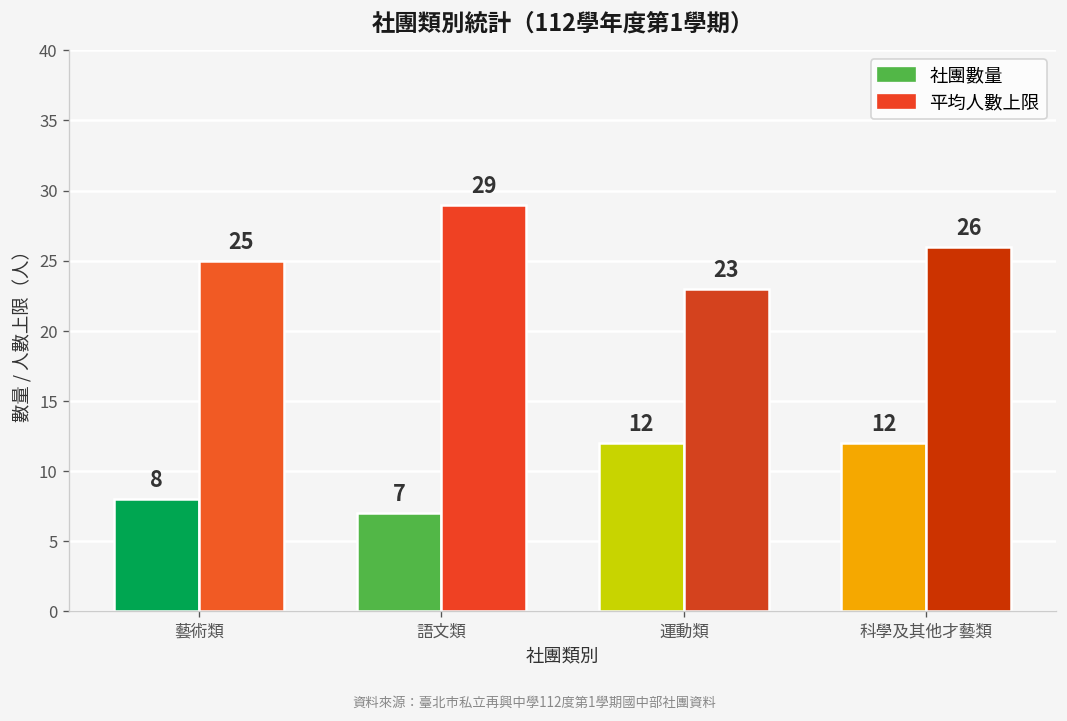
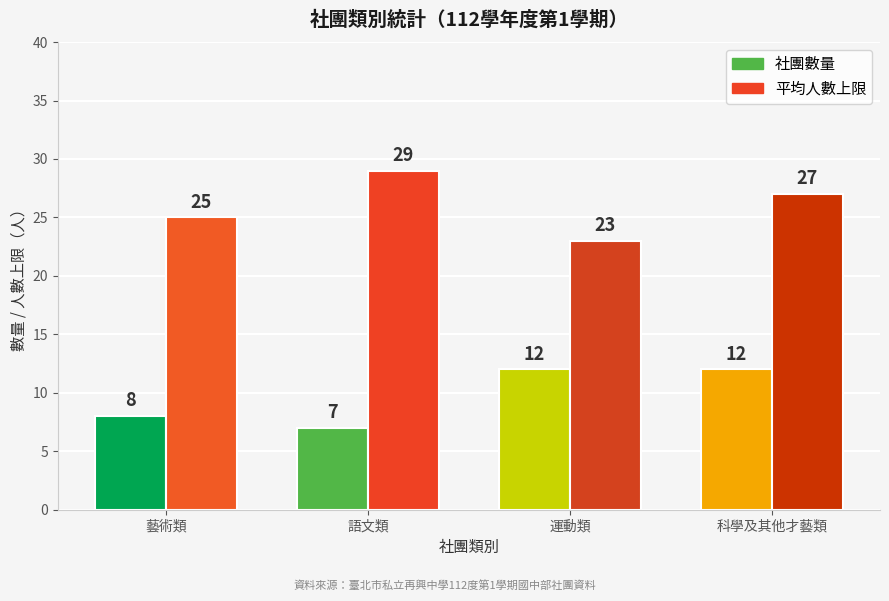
平均人數上限, 科學及其他才藝類: 26 -> 27
